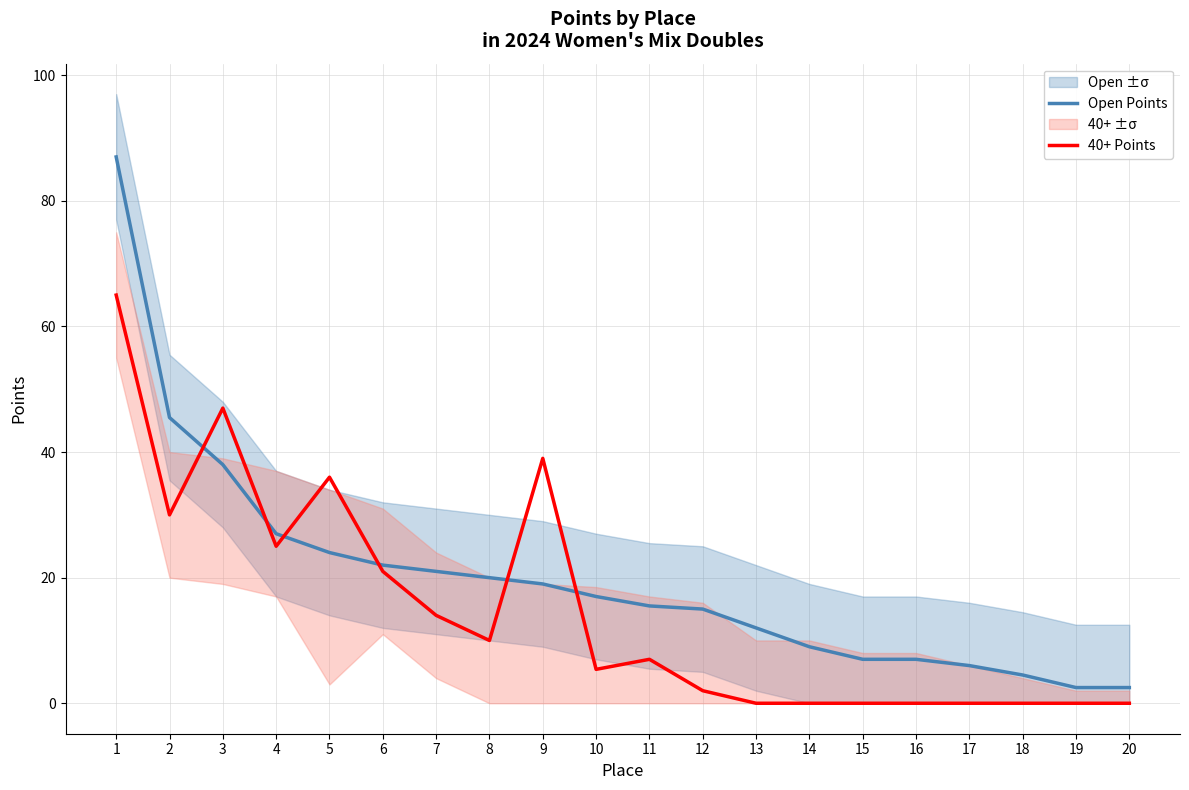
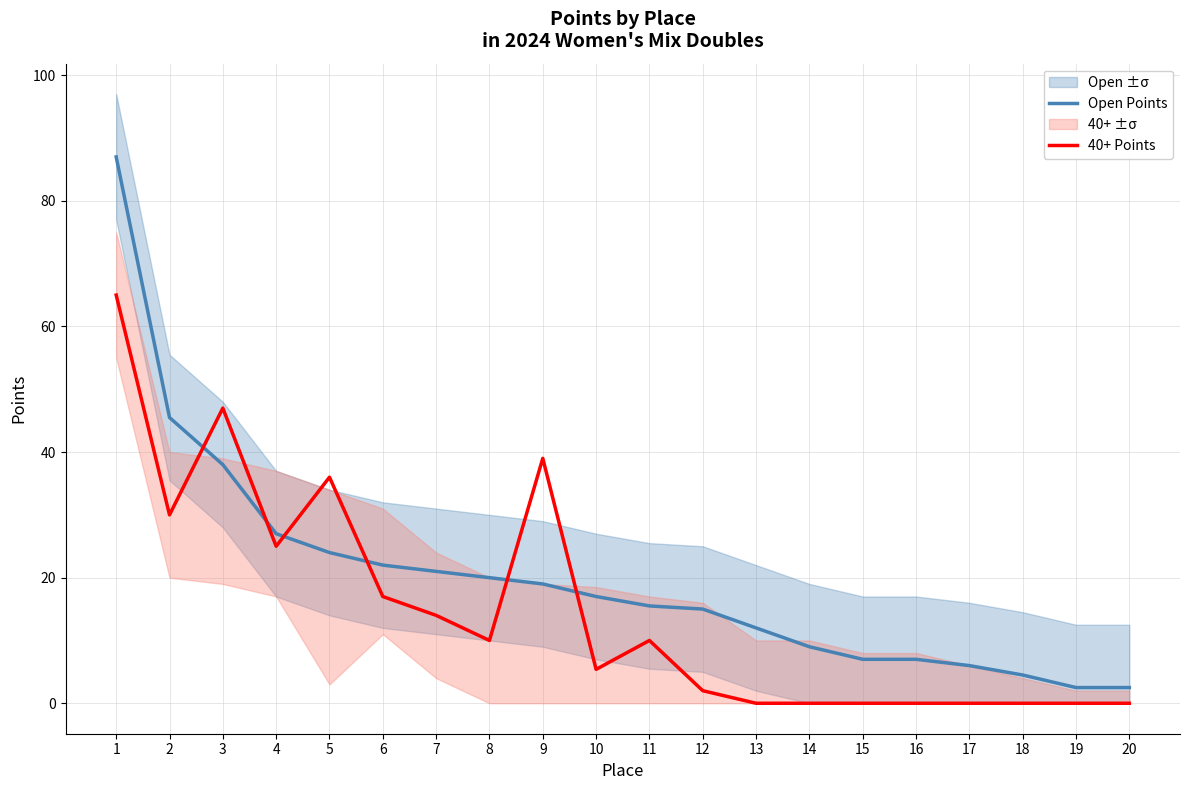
40+ Points, 6: 21 -> 17
40+ Points, 11: 7 -> 10
